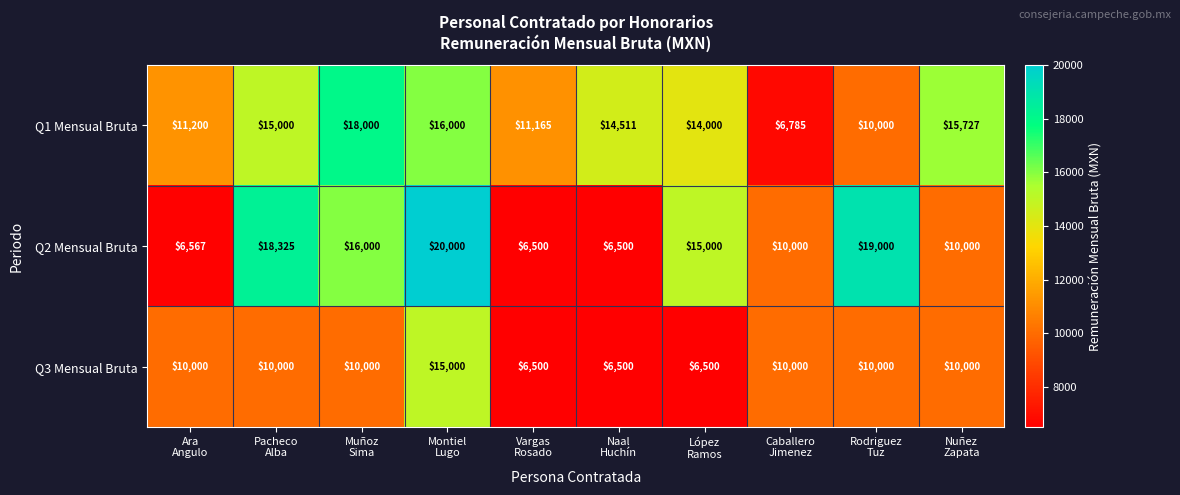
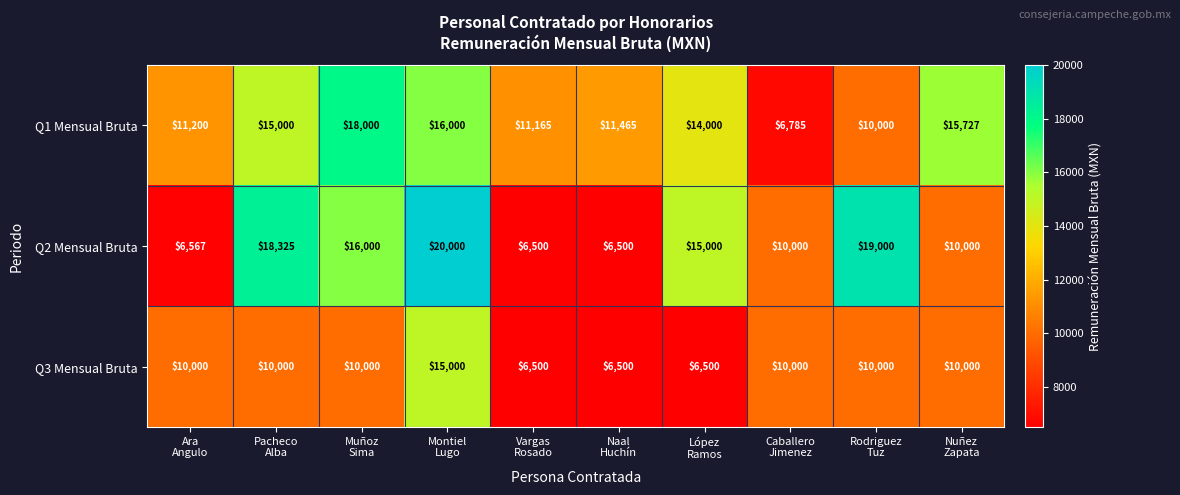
Q1 Mensual Bruta, Naal Huchín: $14,511 -> $11,465
